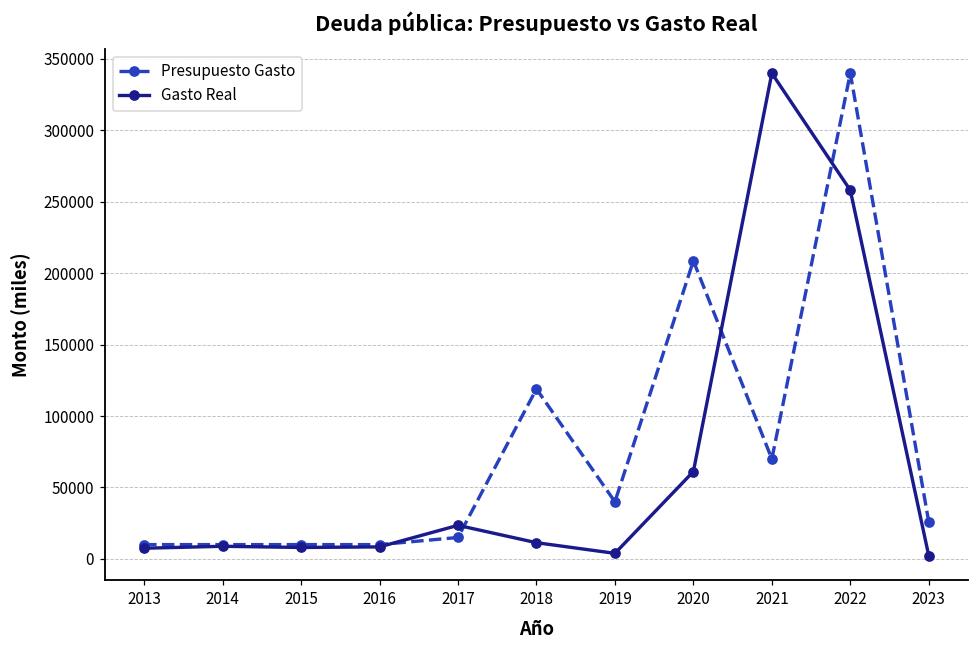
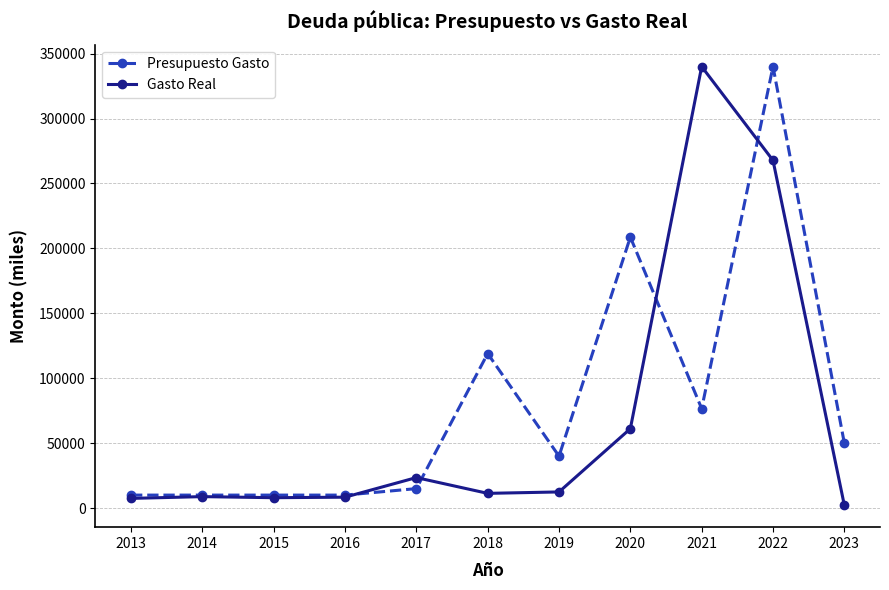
Gasto Real, 2019: 4000 -> 12000
Presupuesto Gasto, 2021: 70000 -> 77000
Gasto Real, 2022: 258000 -> 268000
Presupuesto Gasto, 2023: 26000 -> 50000
